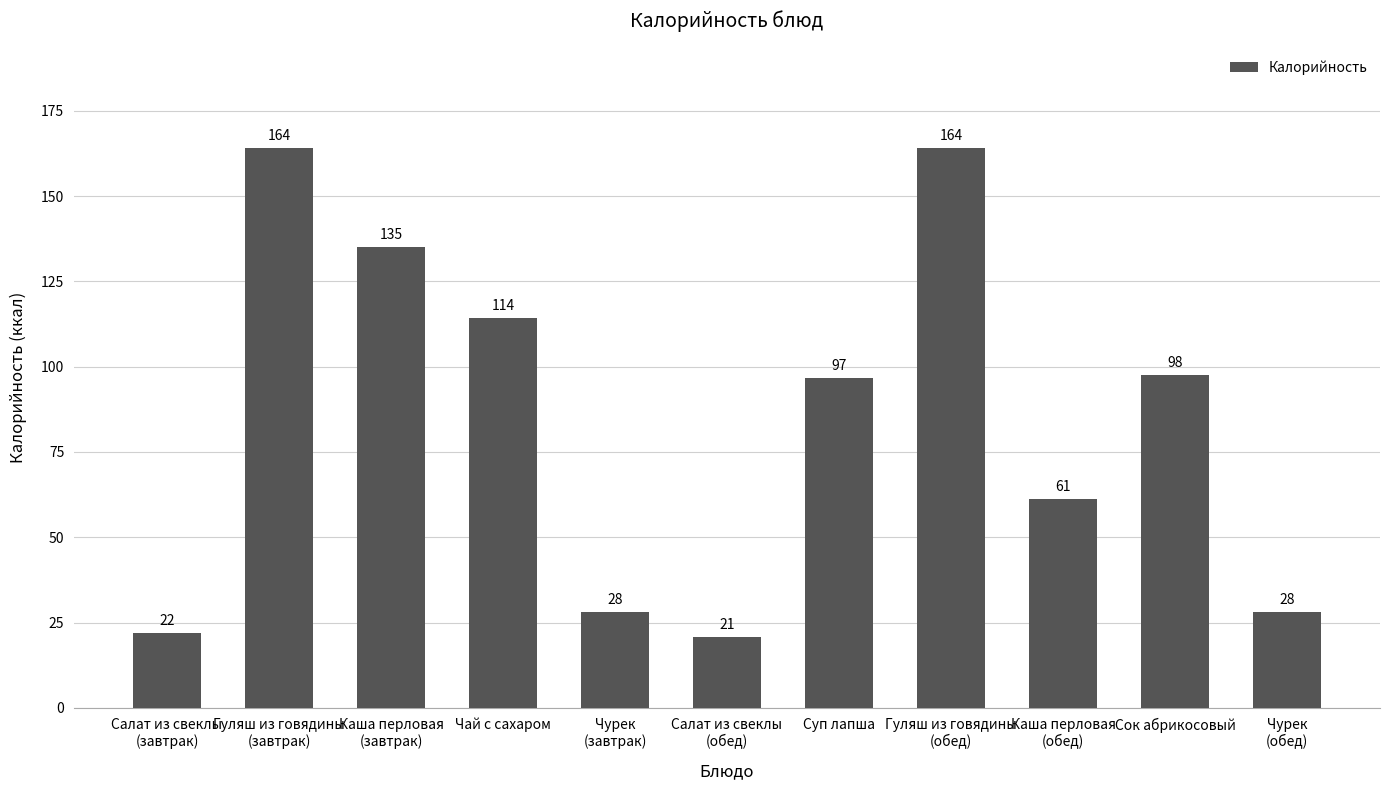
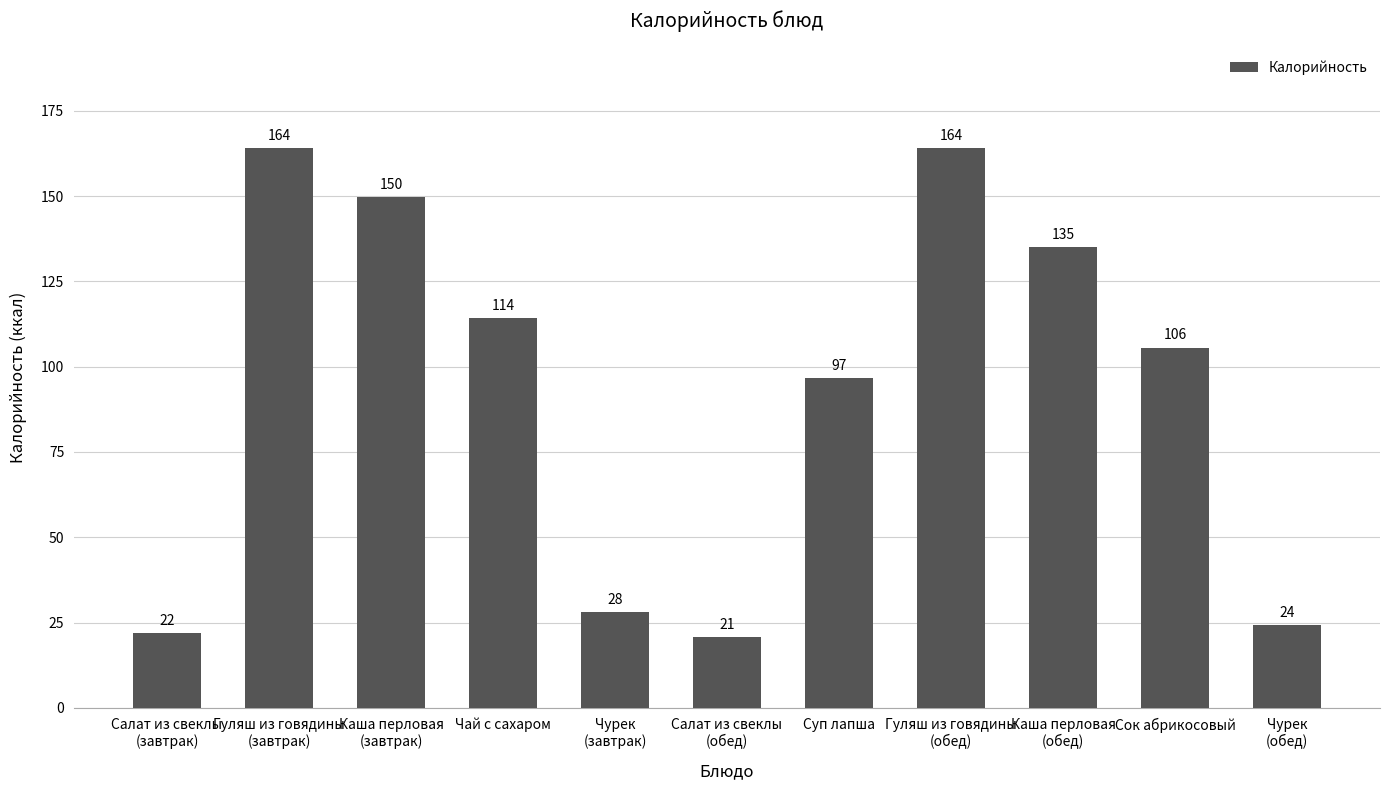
Каша перловая (завтрак): 135 -> 150
Каша перловая (обед): 61 -> 135
Сок абрикосовый: 98 -> 106
Чурек (обед): 28 -> 24
